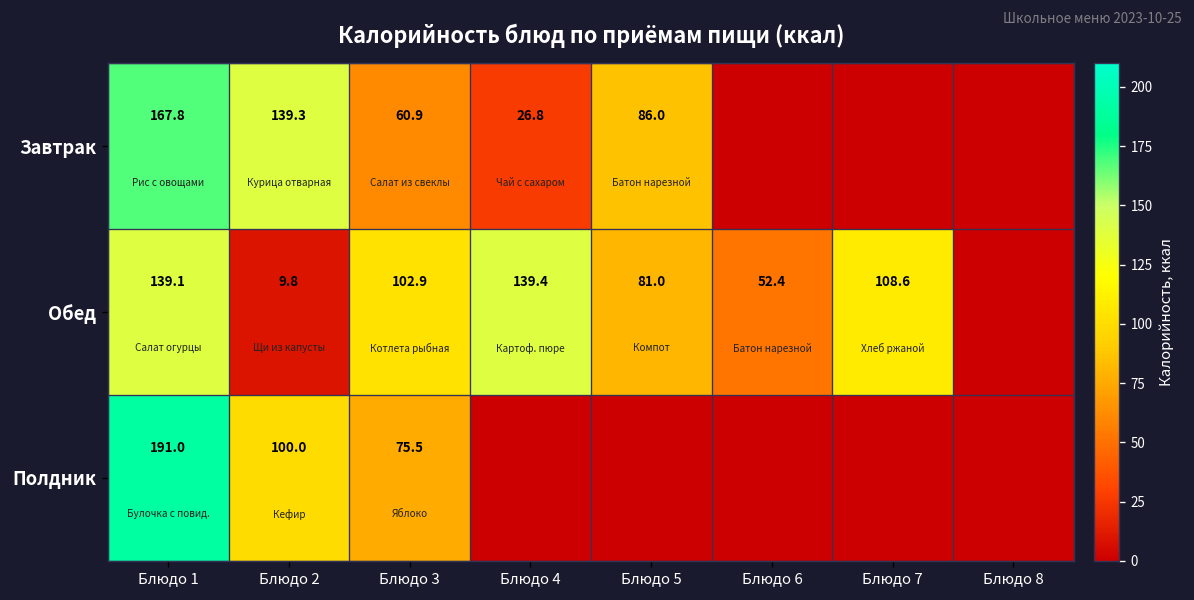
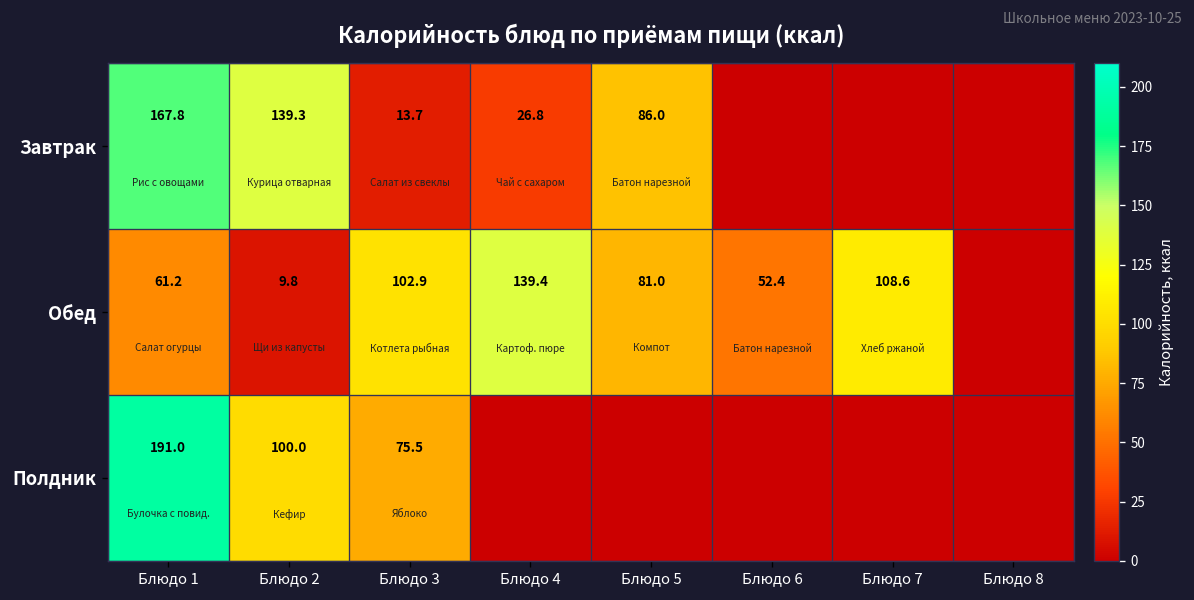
Завтрак, Блюдо 3: 60.9 -> 13.7
Обед, Блюдо 1: 139.1 -> 61.2
